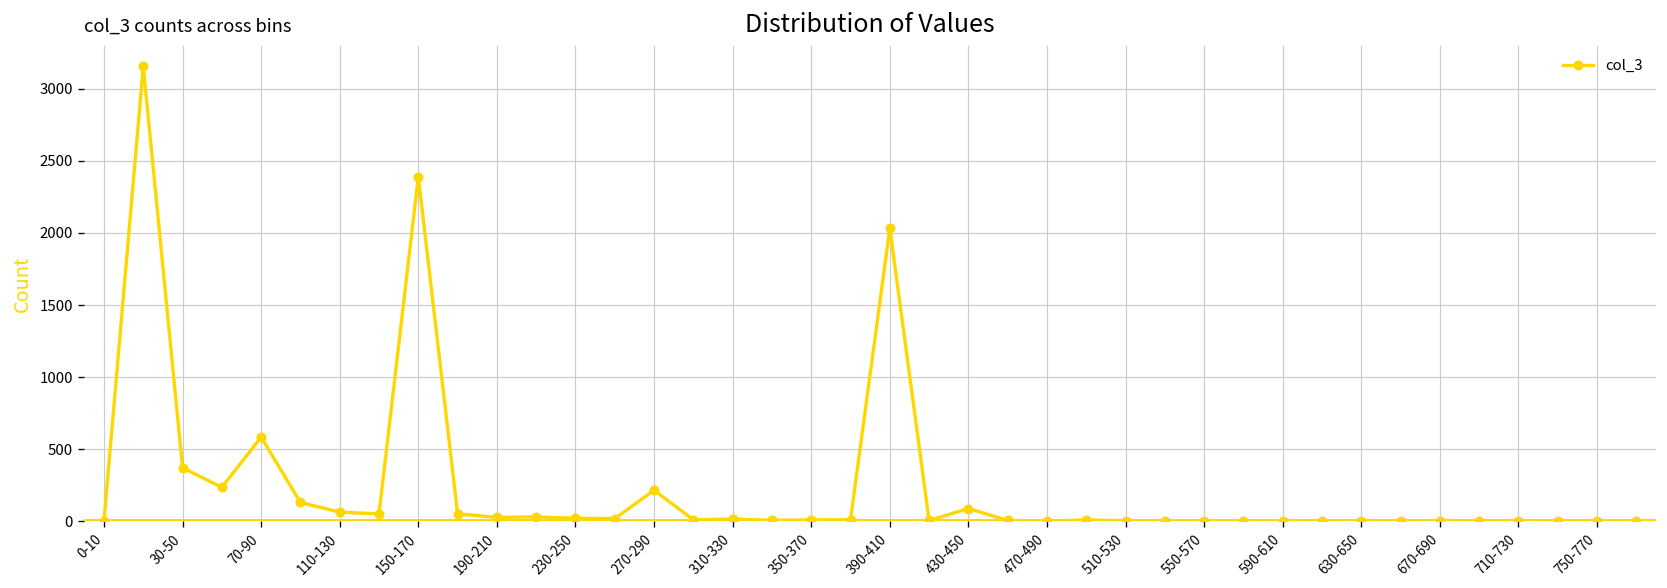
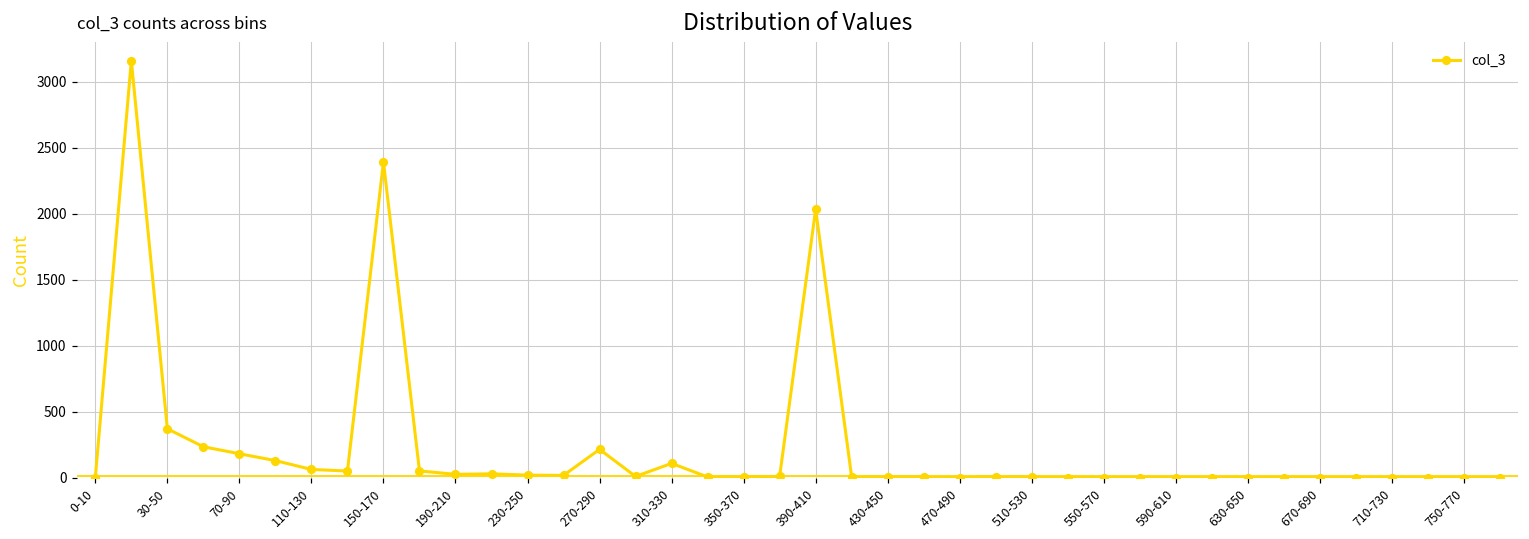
70-90: 580 -> 180
310-330: 10 -> 110
430-450: 90 -> 10
